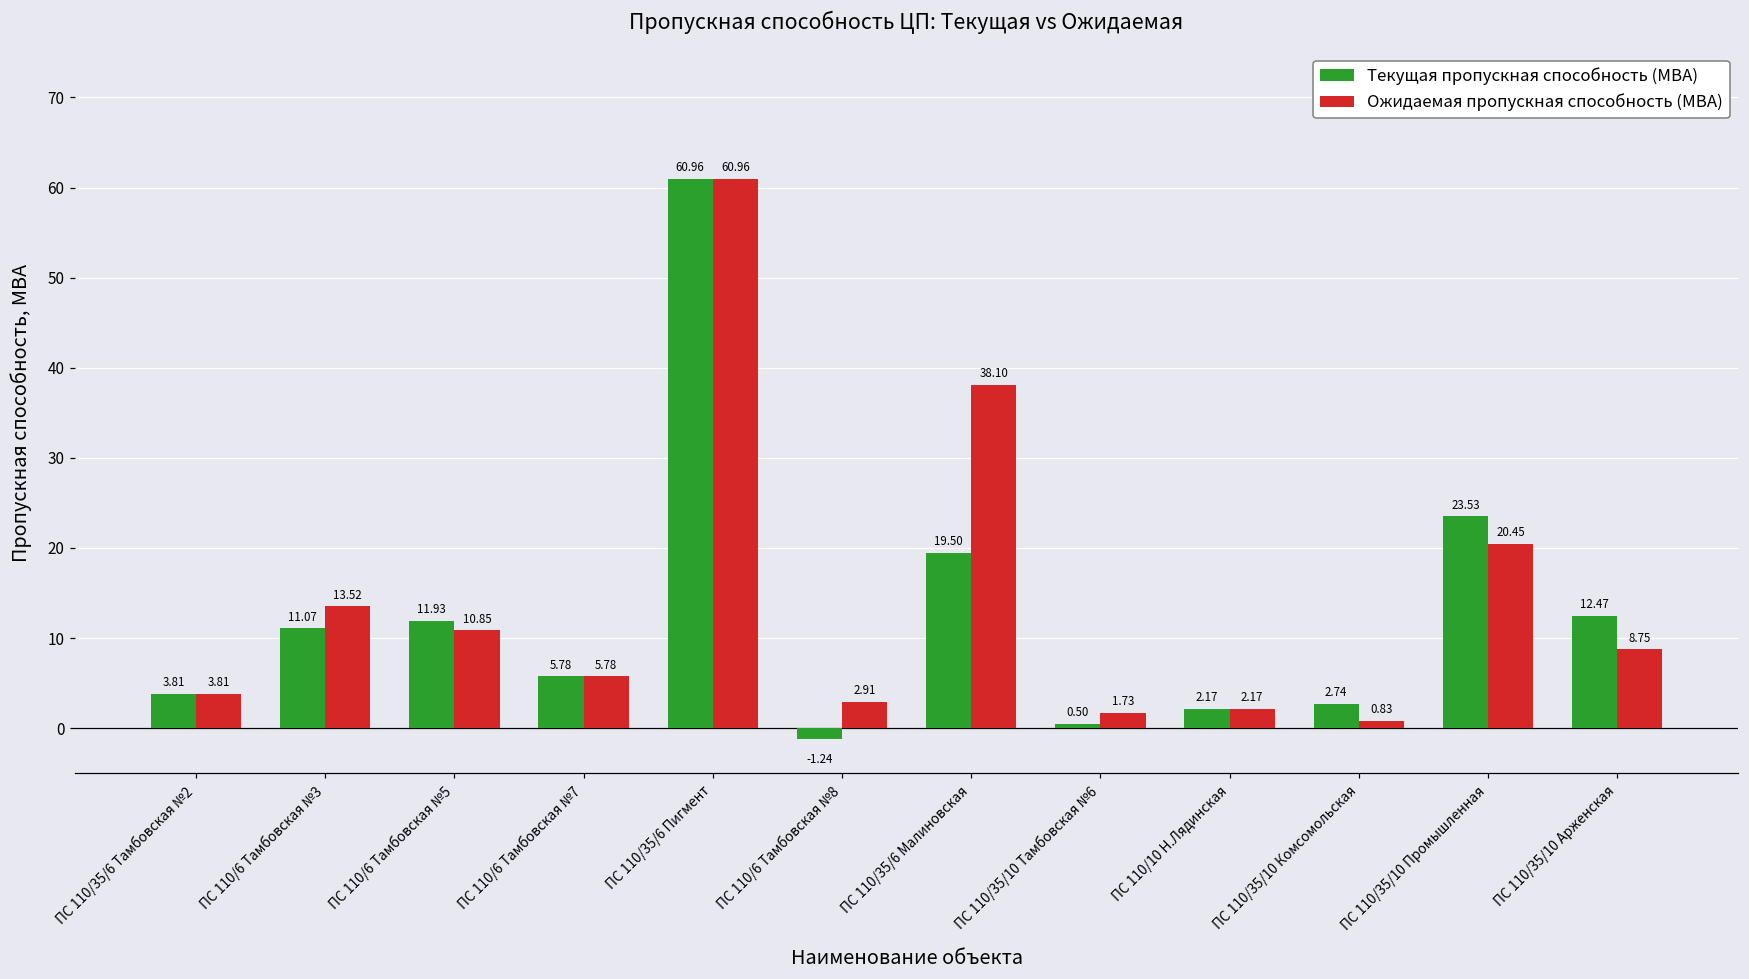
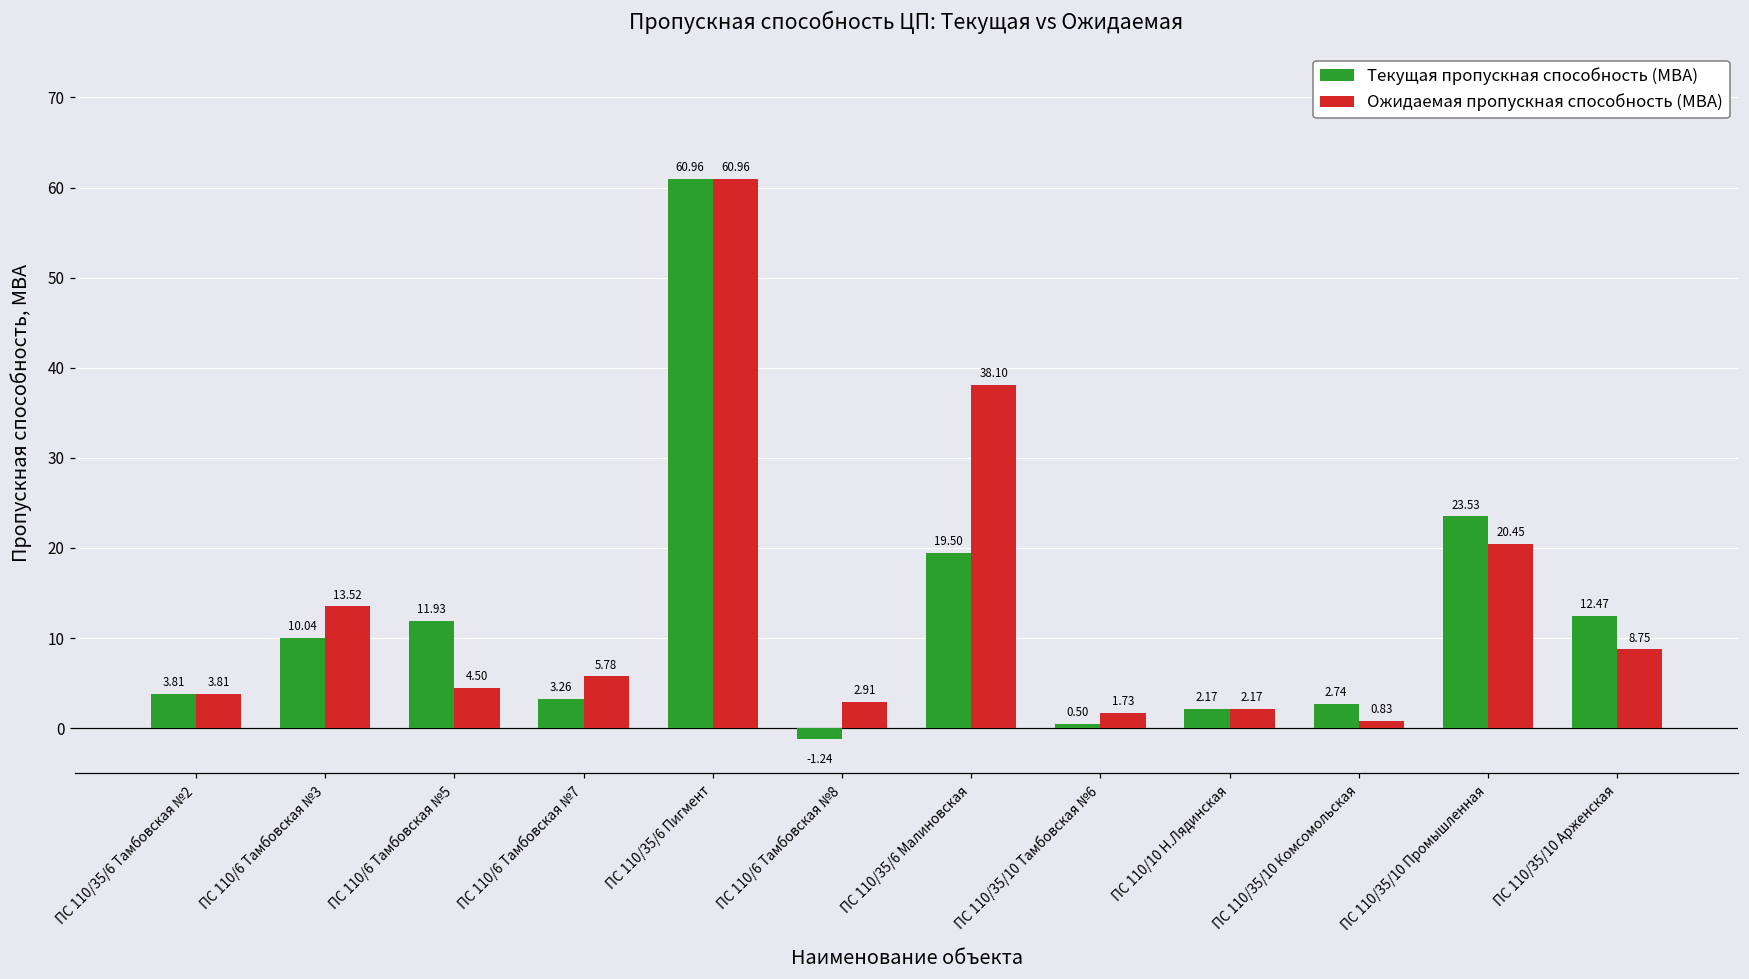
Текущая пропускная способность (МВА), ПС 110/6 Тамбовская №3: 11.07 -> 10.04
Ожидаемая пропускная способность (МВА), ПС 110/6 Тамбовская №5: 10.85 -> 4.50
Текущая пропускная способность (МВА), ПС 110/6 Тамбовская №7: 5.78 -> 3.26
